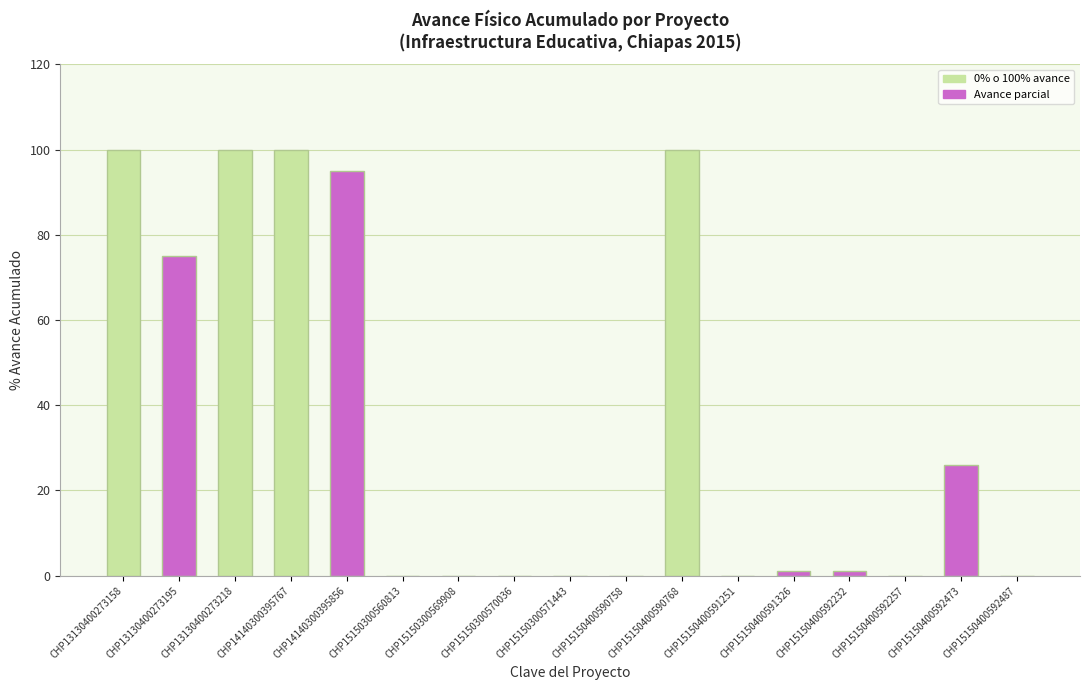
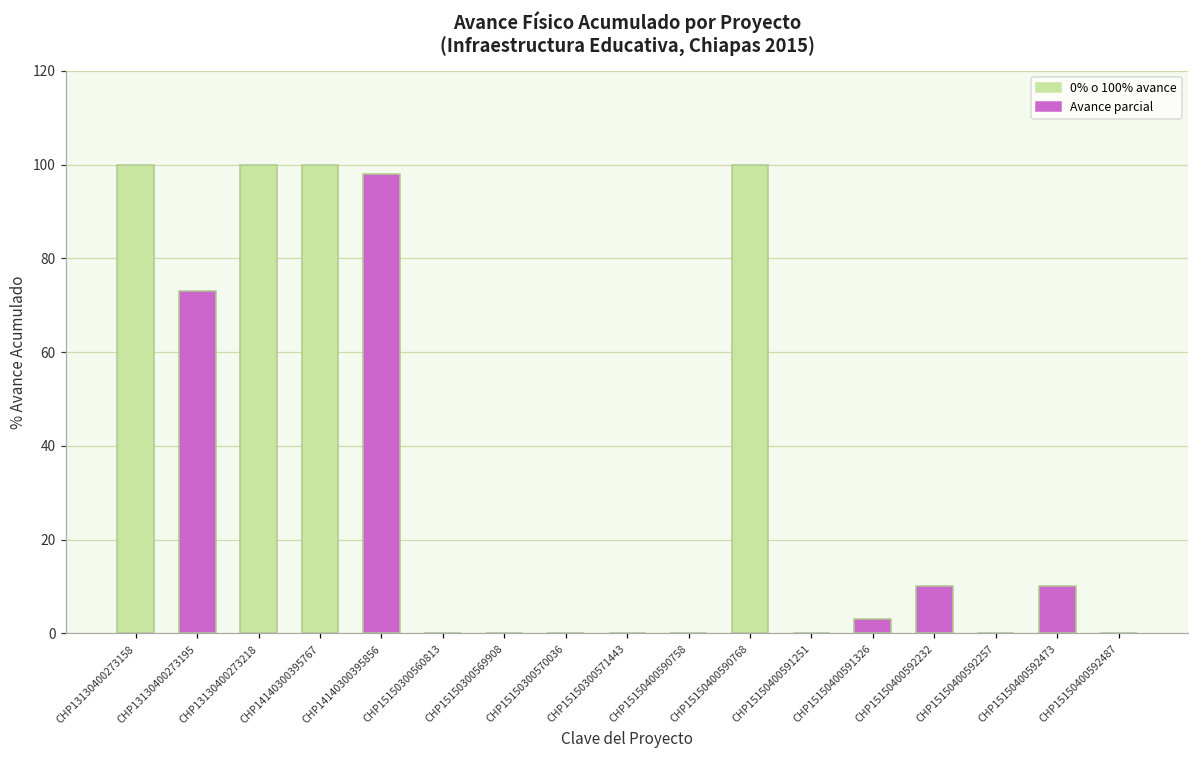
CHP13130400273195: 75 -> 73
CHP14140300395856: 95 -> 98
CHP15150400591326: 1 -> 3
CHP15150400592232: 1 -> 10
CHP15150400592473: 26 -> 10
